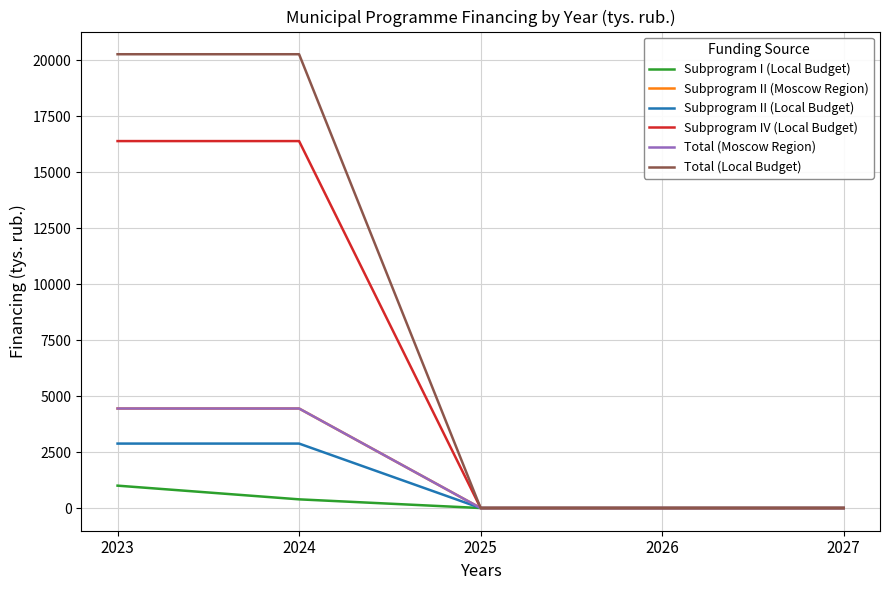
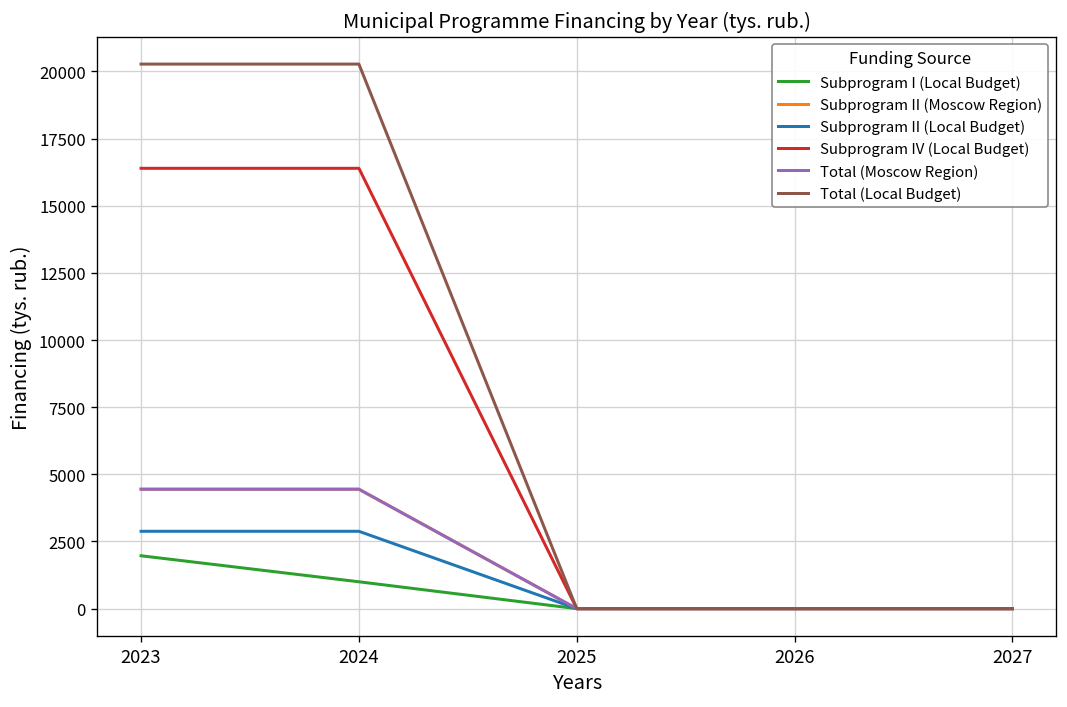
Subprogram I (Local Budget), 2023: 1000 -> 2000
Subprogram I (Local Budget), 2024: 400 -> 1000
